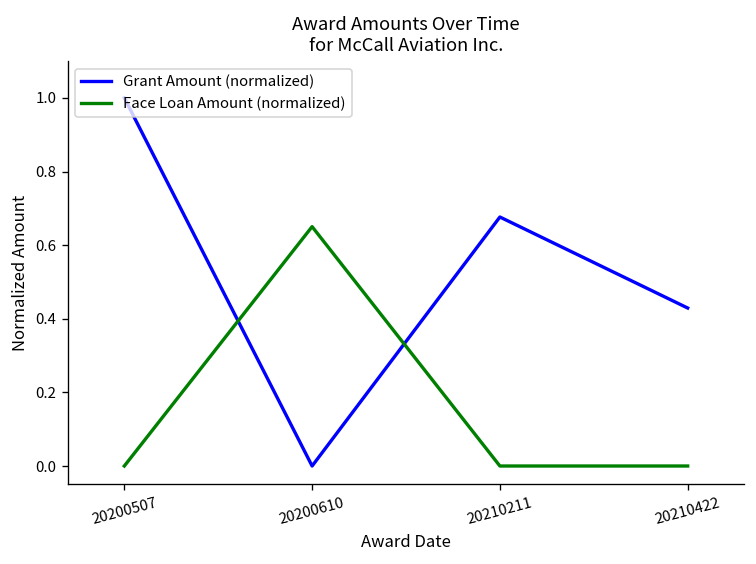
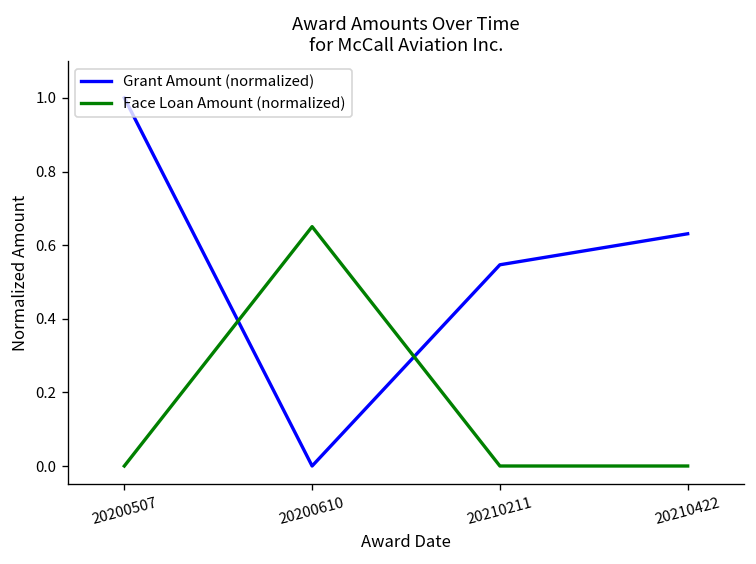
Grant Amount (normalized), 20210211: 0.68 -> 0.55
Grant Amount (normalized), 20210422: 0.43 -> 0.63
